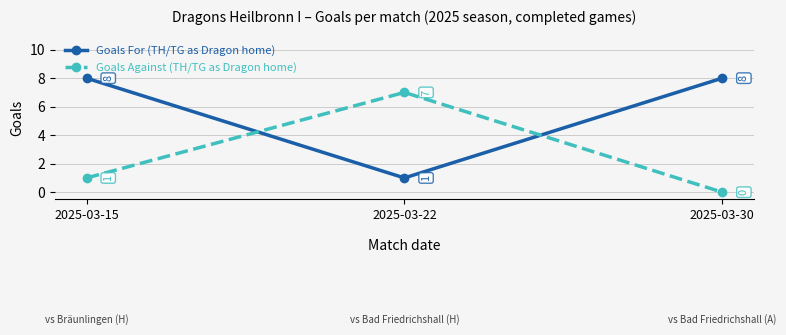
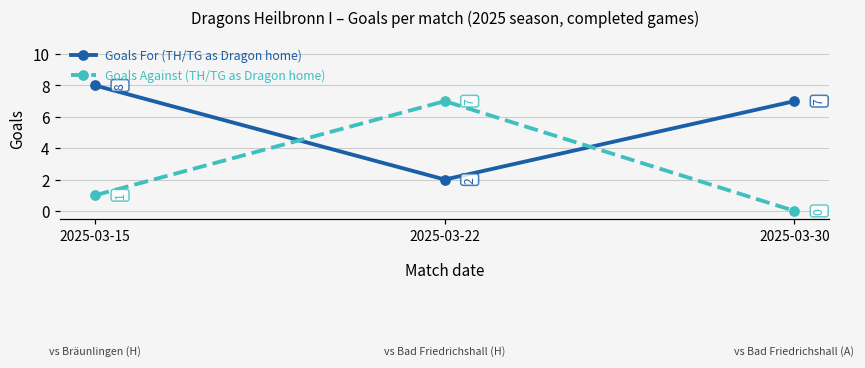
Goals For (TH/TG as Dragon home), 2025-03-22: 1 -> 2
Goals For (TH/TG as Dragon home), 2025-03-30: 8 -> 7
